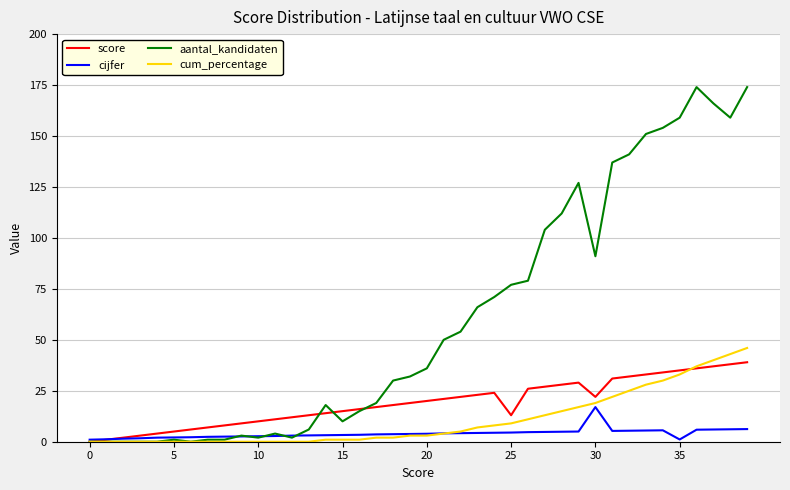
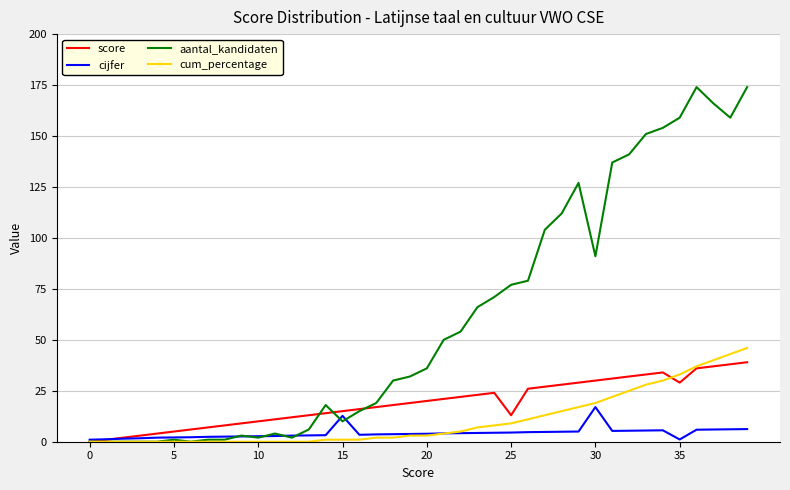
cijfer, 15: 3 -> 13
score, 30: 22 -> 30
score, 35: 35 -> 29
